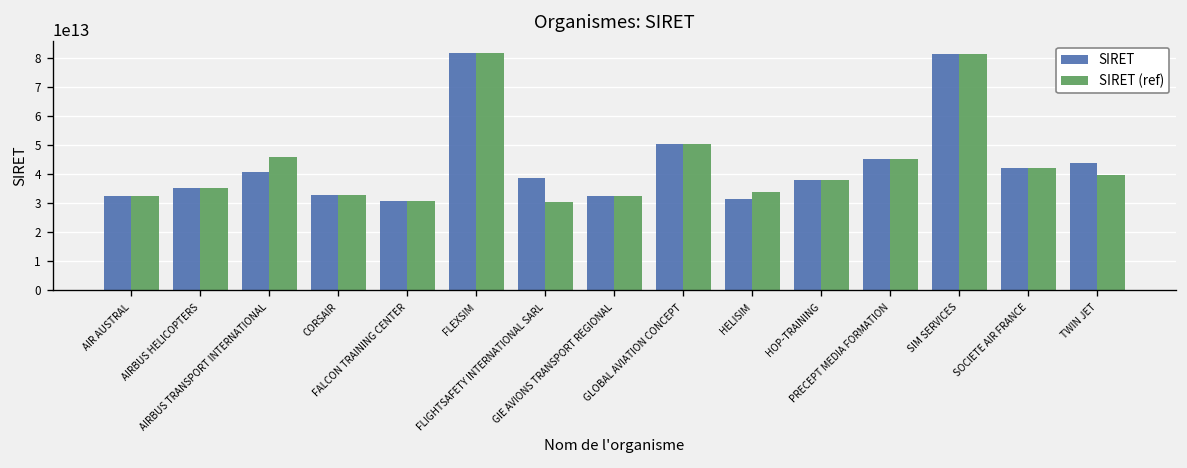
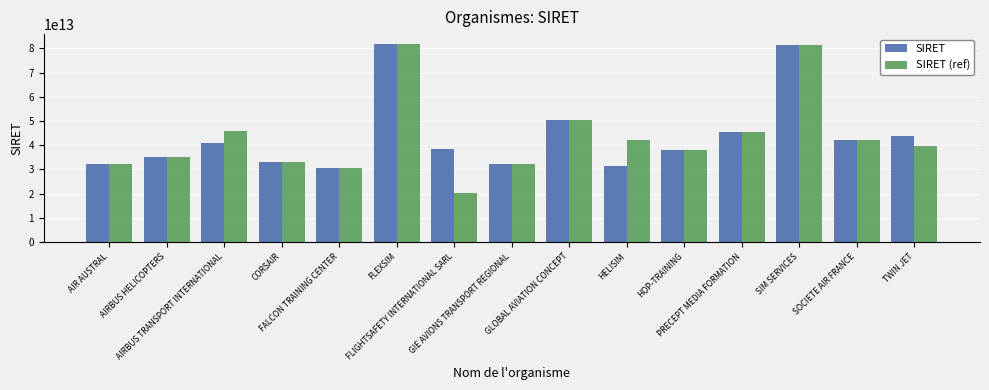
SIRET (ref), FLIGHTSAFETY INTERNATIONAL SARL: 31000000000000 -> 20000000000000
SIRET (ref), HELISIM: 34000000000000 -> 42000000000000
